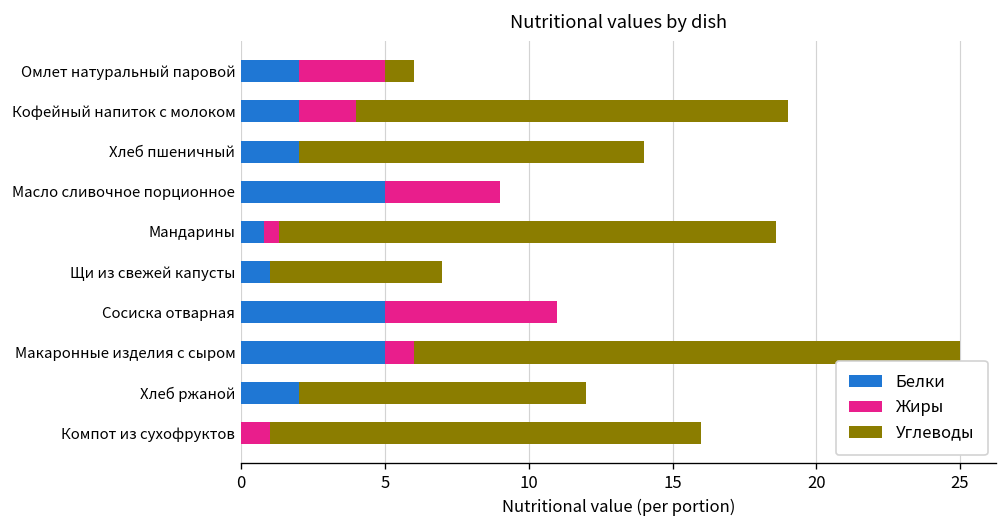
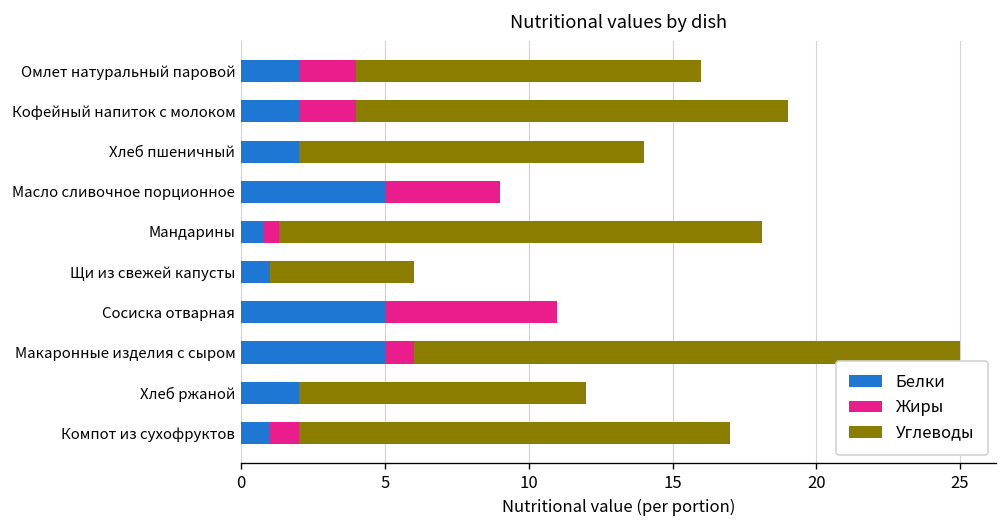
Жиры, Омлет натуральный паровой: 3 -> 2
Углеводы, Омлет натуральный паровой: 1 -> 12
Углеводы, Мандарины: 17.3 -> 16.8
Углеводы, Щи из свежей капусты: 6 -> 5
Белки, Компот из сухофруктов: 0 -> 1
